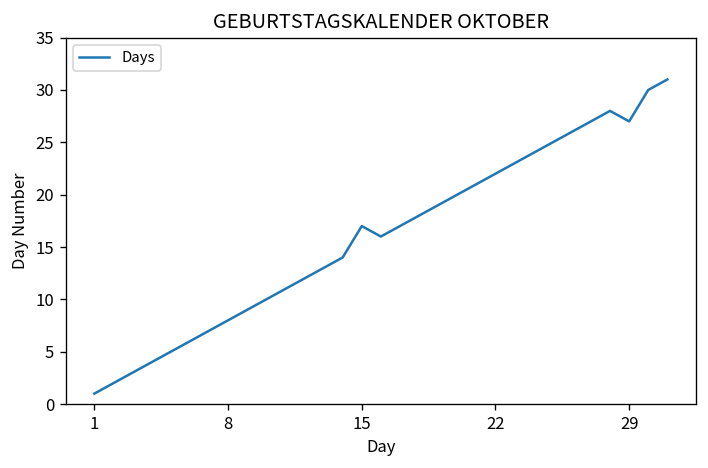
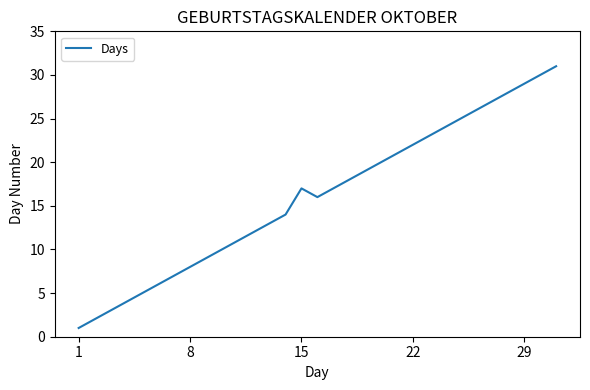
29: 27 -> 29
